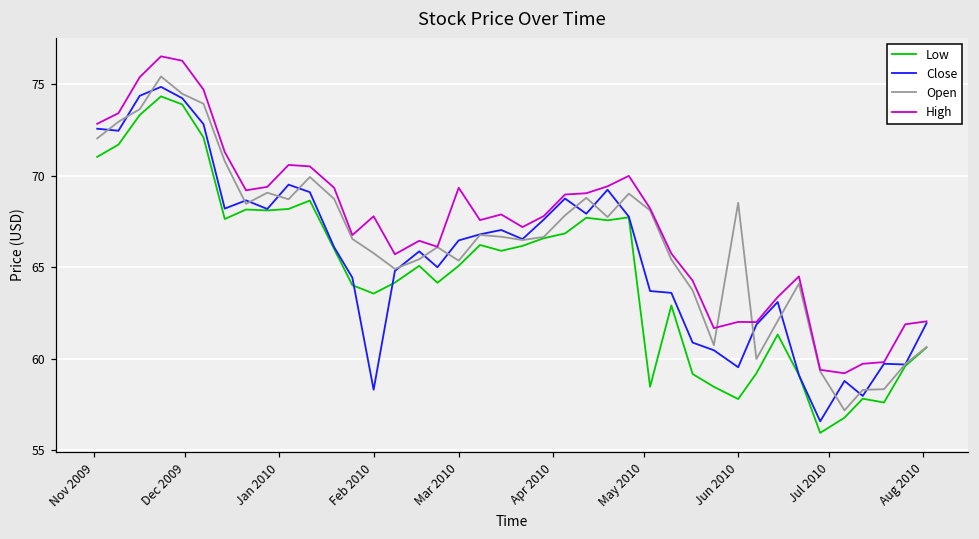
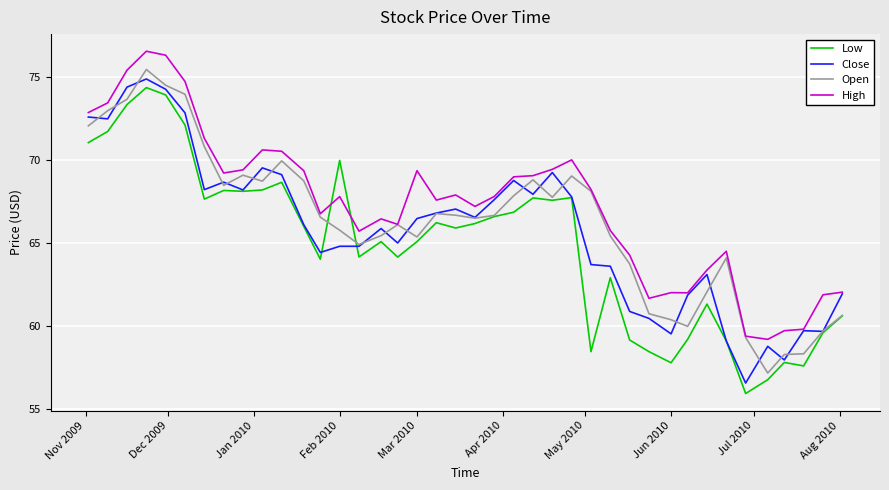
Low, Feb 2010: 63.6 -> 70.0
Close, Feb 2010: 58.3 -> 64.8
Open, Jun 2010: 68.5 -> 60.4
